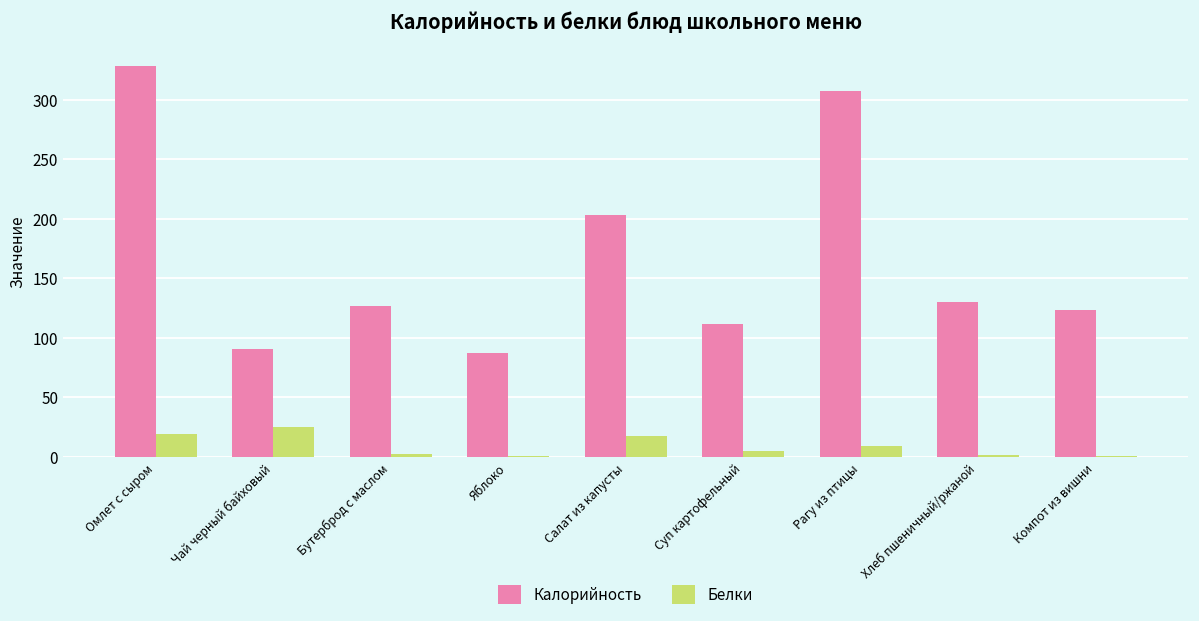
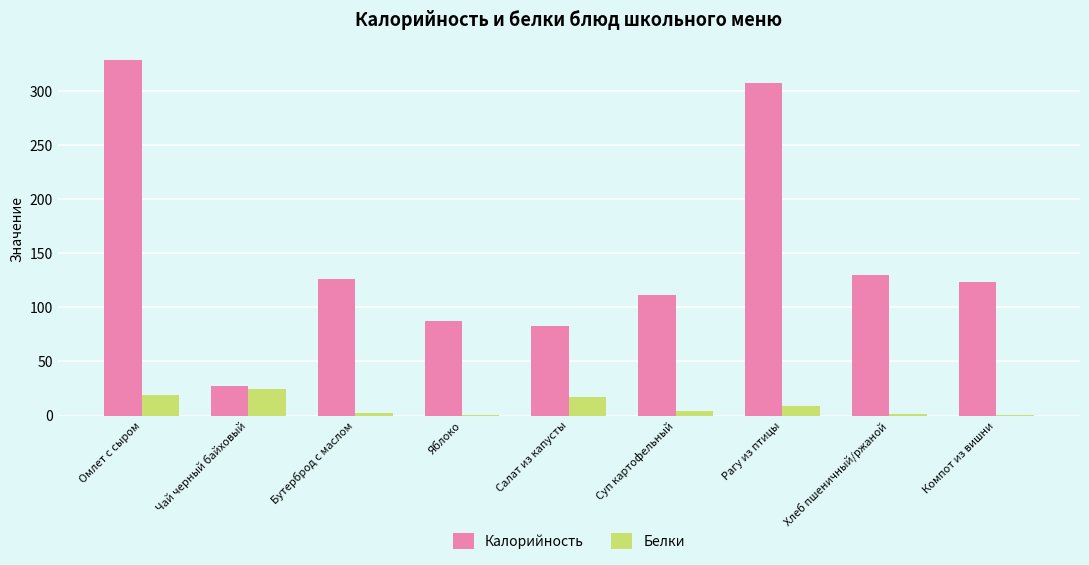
Калорийность, Чай черный байховый: 90 -> 28
Калорийность, Салат из капусты: 203 -> 82
